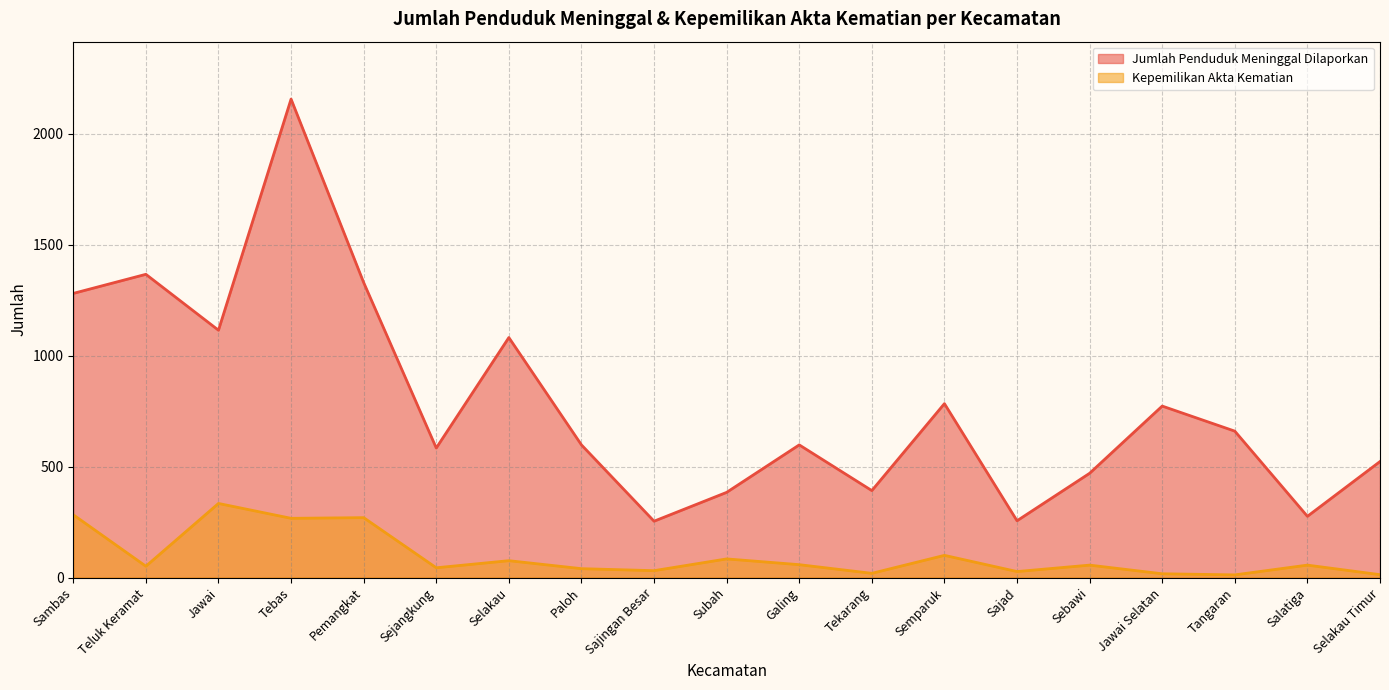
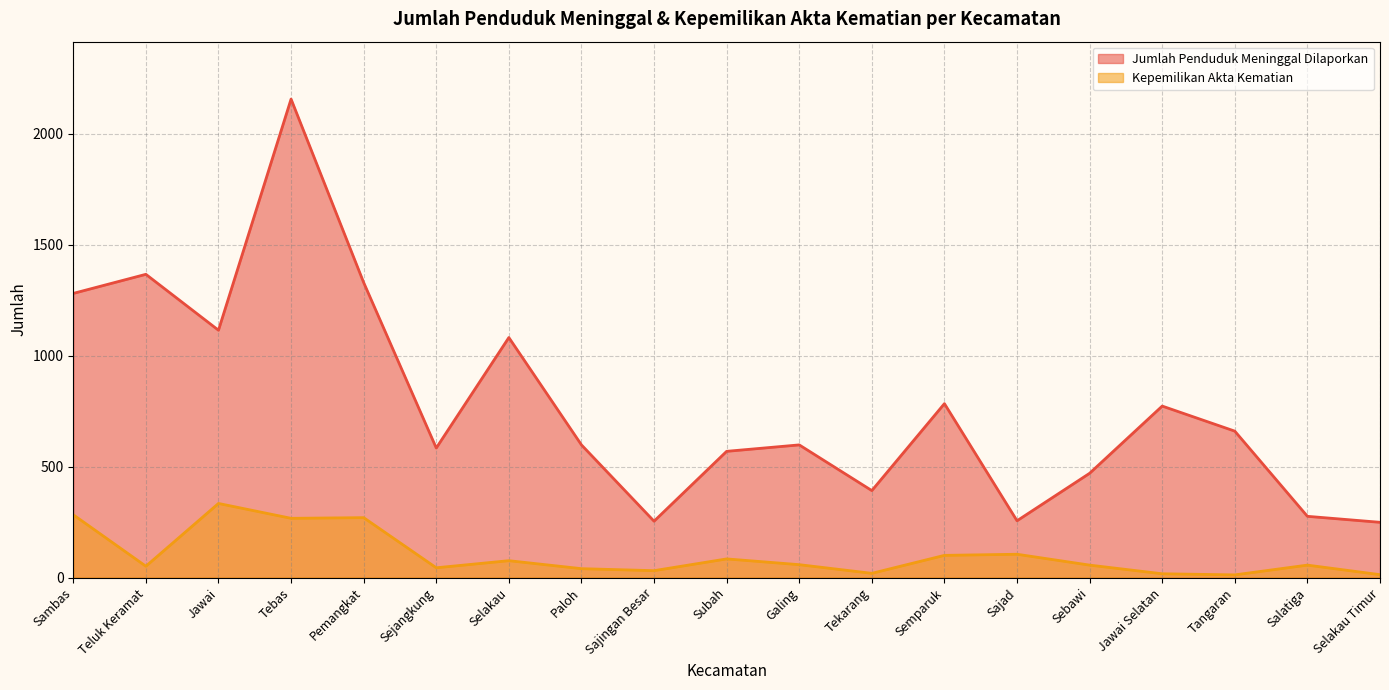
Jumlah Penduduk Meninggal Dilaporkan, Subah: 380 -> 570
Kepemilikan Akta Kematian, Sajad: 30 -> 110
Jumlah Penduduk Meninggal Dilaporkan, Selakau Timur: 520 -> 250
